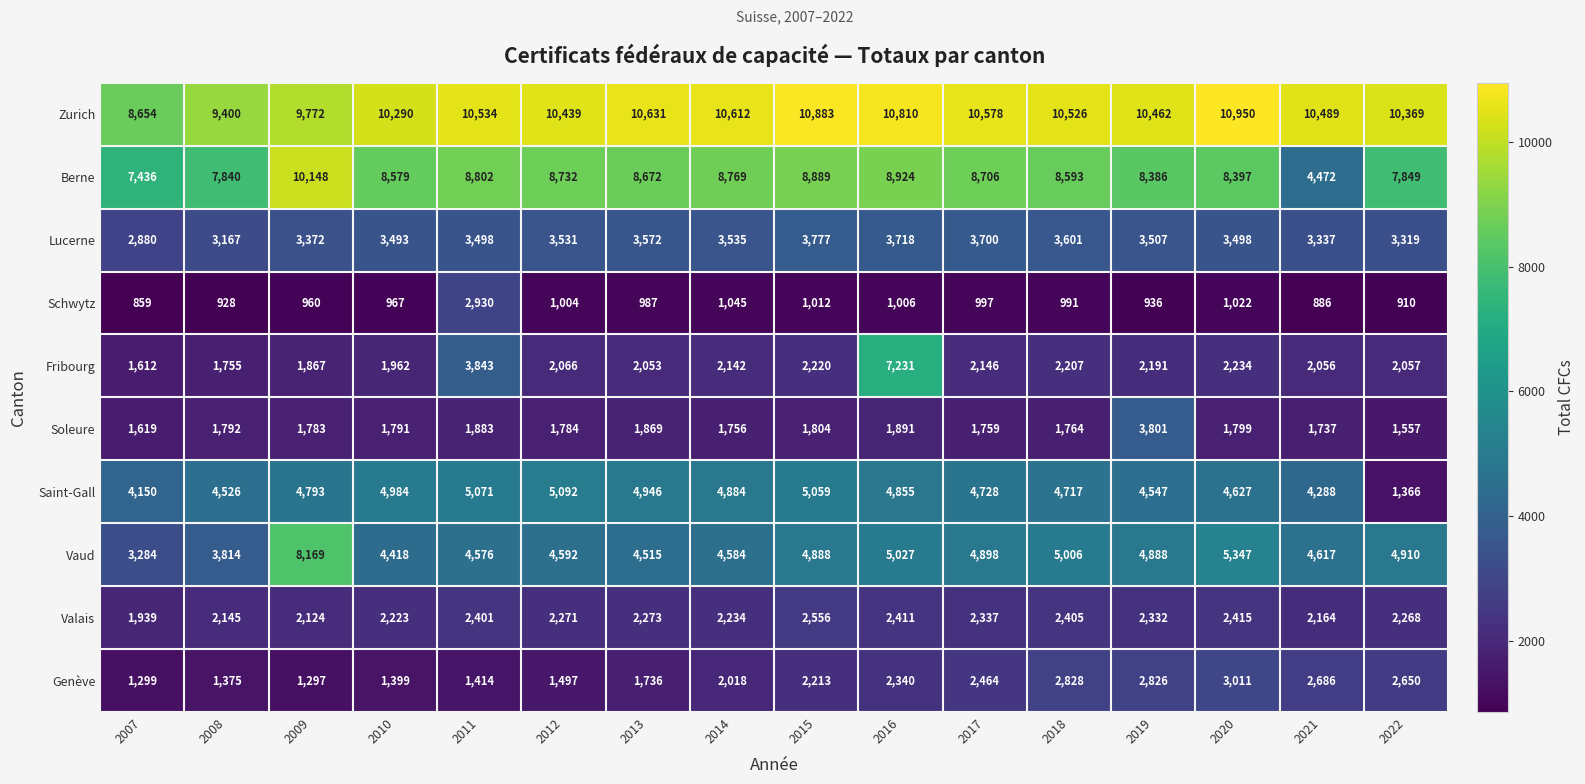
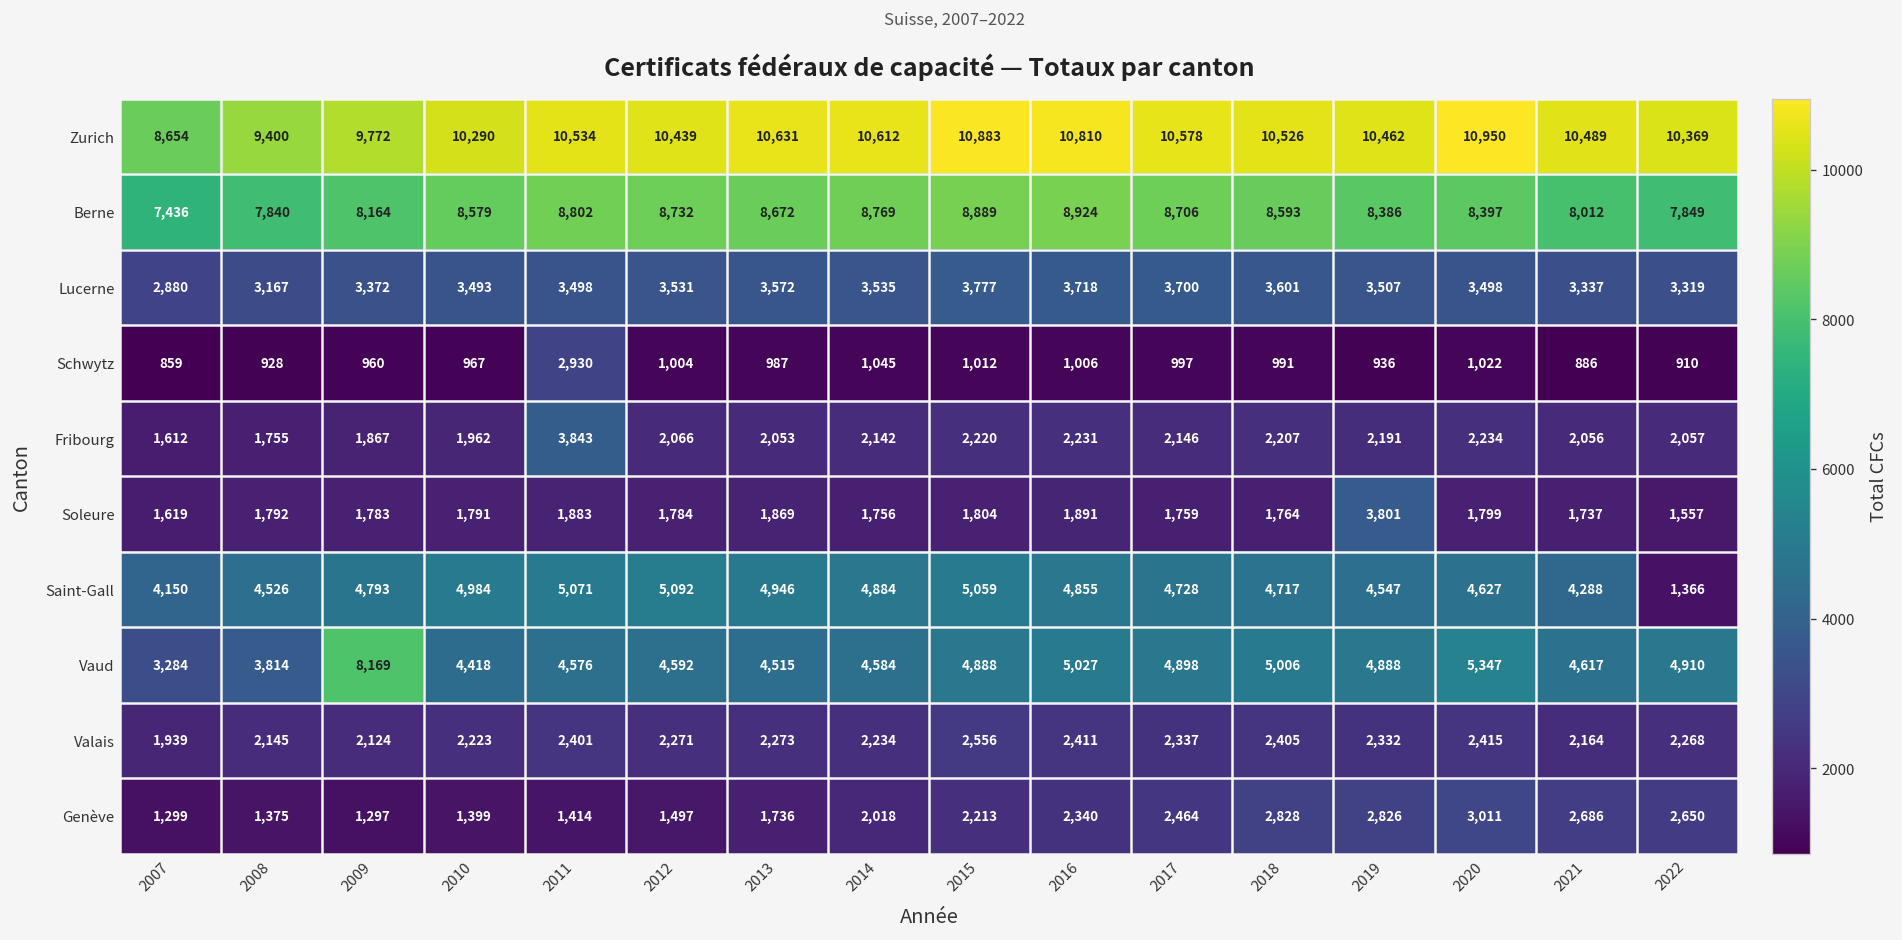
Berne, 2009: 10,148 -> 8,164
Berne, 2021: 4,472 -> 8,012
Fribourg, 2016: 7,231 -> 2,231
